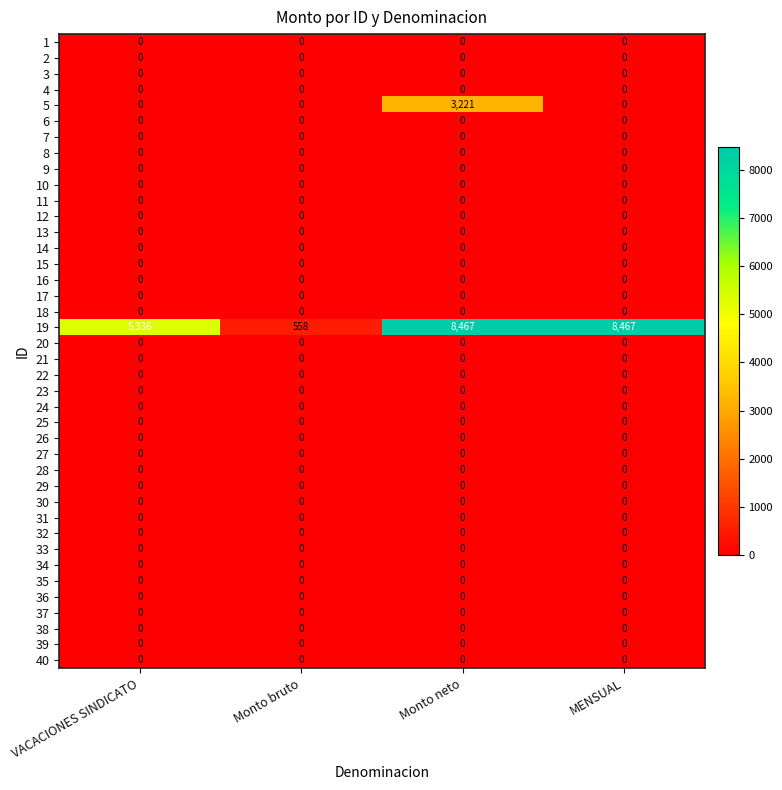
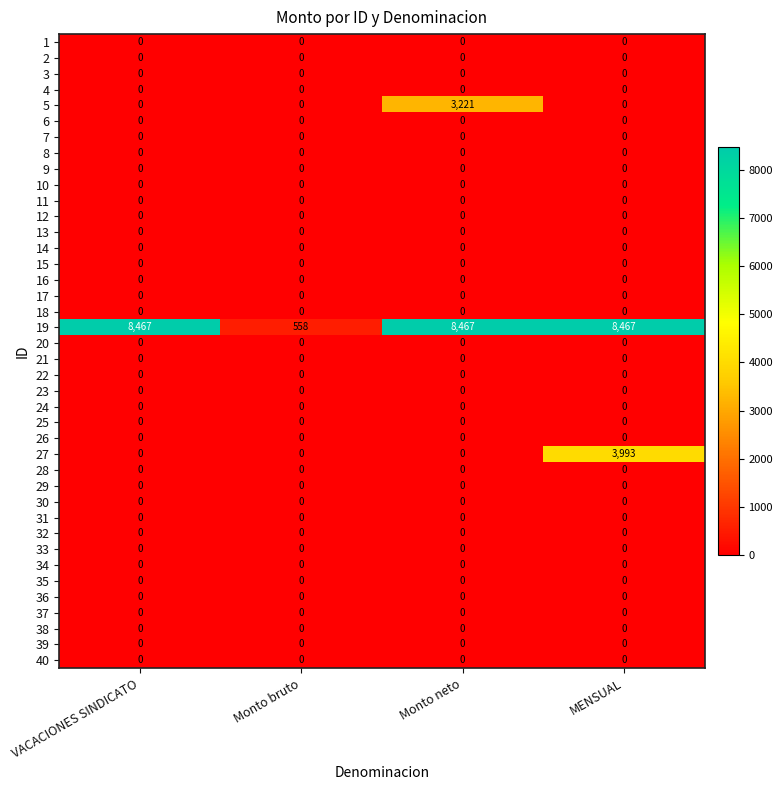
19, VACACIONES SINDICATO: 5,336 -> 8,467
27, MENSUAL: 0 -> 3,993
